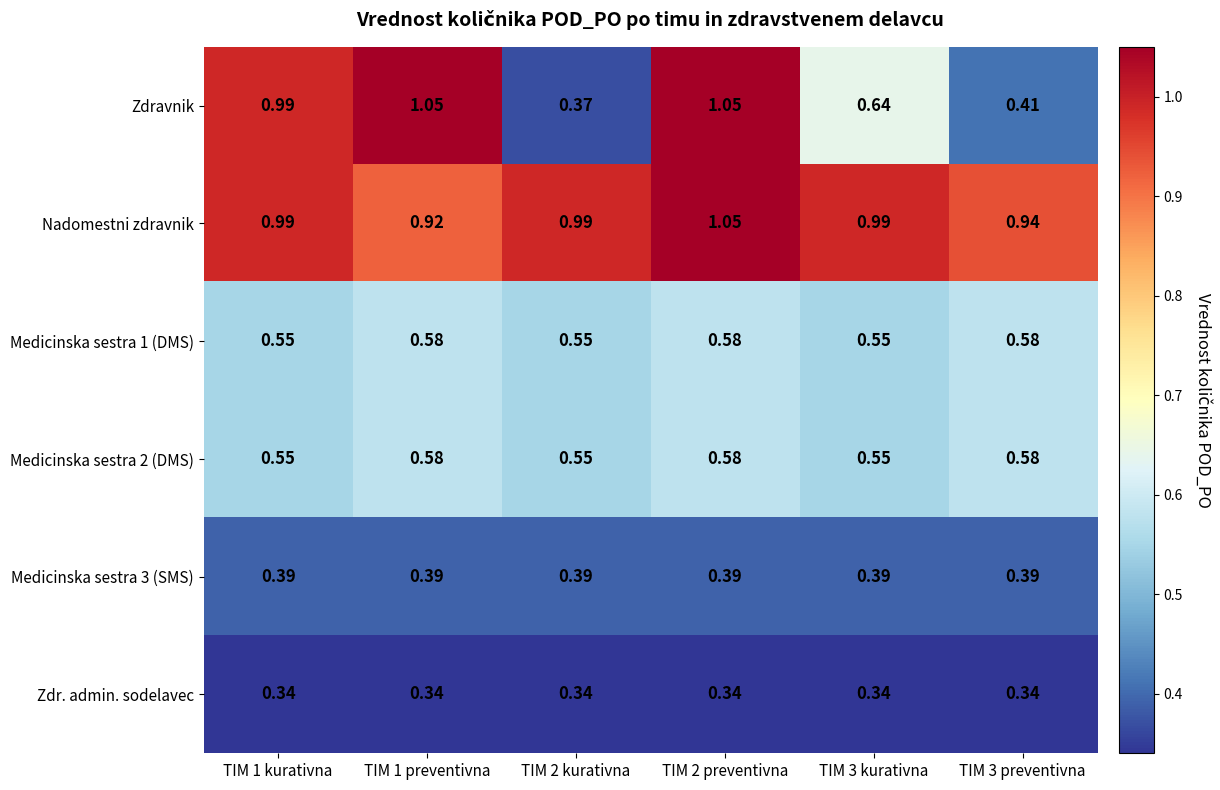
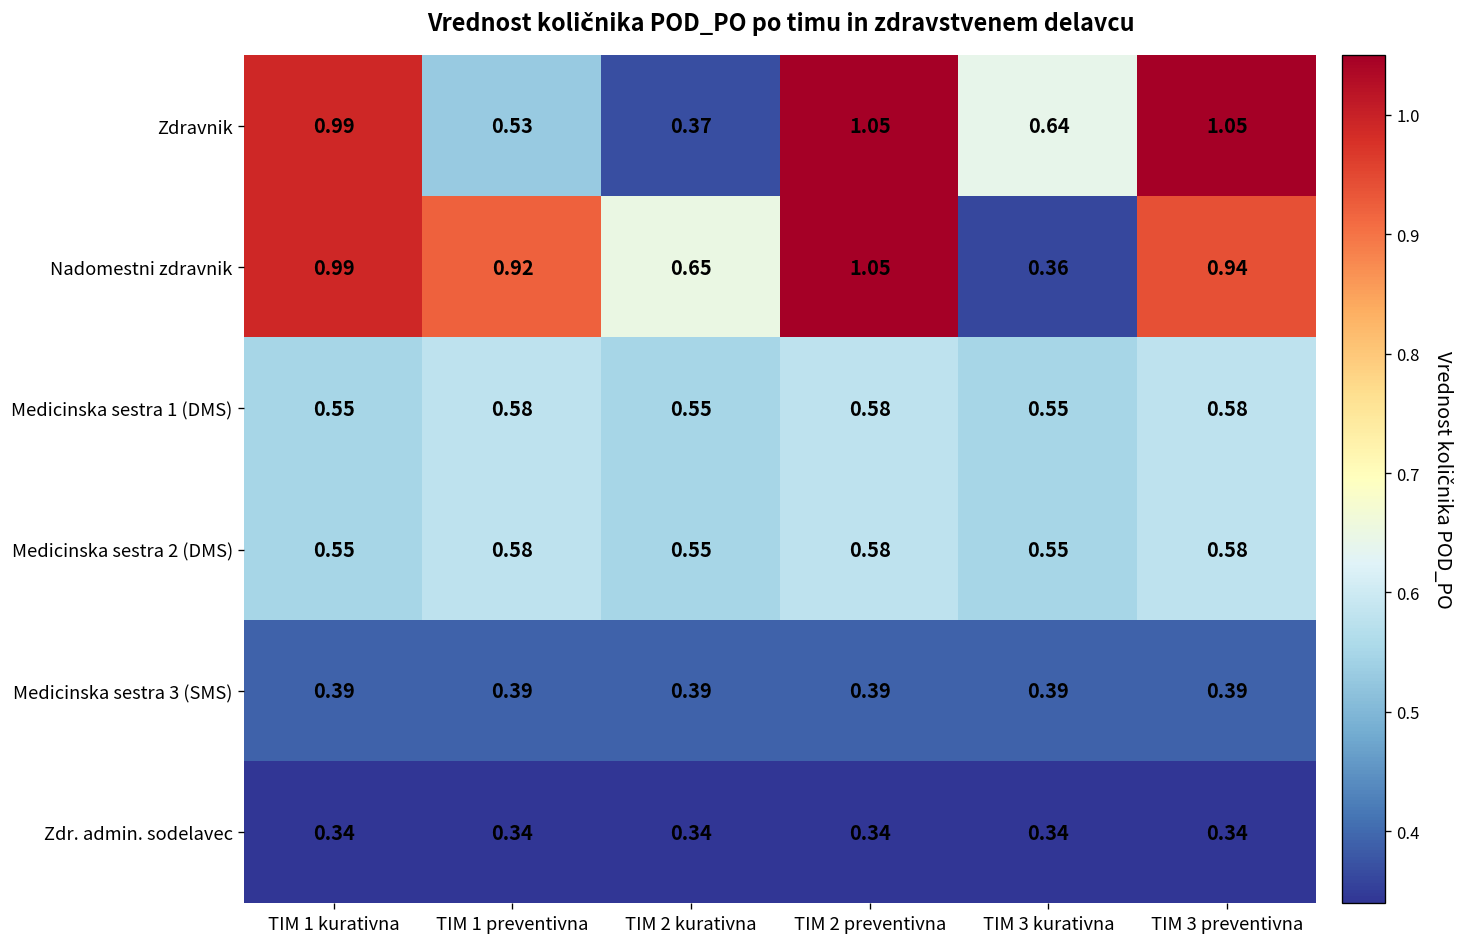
Zdravnik, TIM 1 preventivna: 1.05 -> 0.53
Zdravnik, TIM 3 preventivna: 0.41 -> 1.05
Nadomestni zdravnik, TIM 2 kurativna: 0.99 -> 0.65
Nadomestni zdravnik, TIM 3 kurativna: 0.99 -> 0.36
